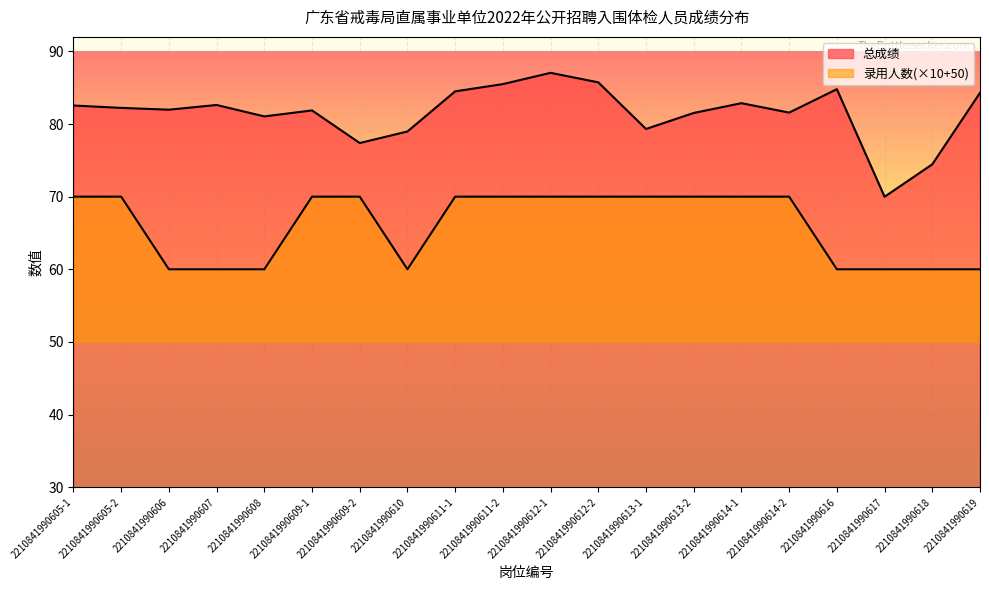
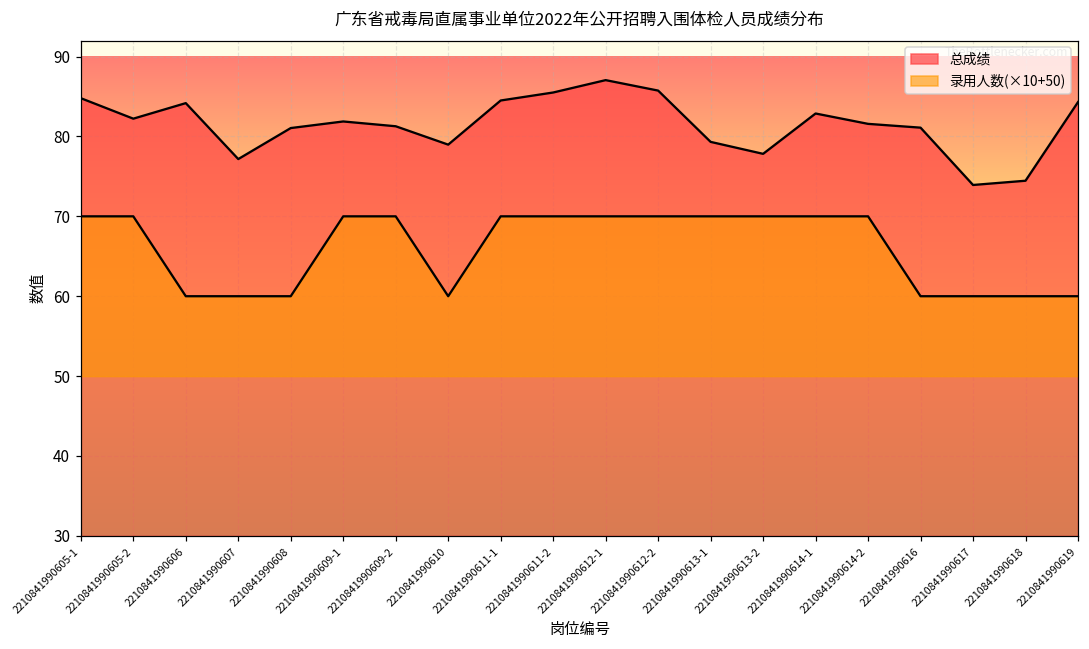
总成绩, 2210841990605-1: 83 -> 85
总成绩, 2210841990606: 82 -> 84
总成绩, 2210841990607: 83 -> 77
总成绩, 2210841990609-2: 77 -> 81
总成绩, 2210841990613-2: 82 -> 78
总成绩, 2210841990616: 85 -> 81
总成绩, 2210841990617: 70 -> 74
